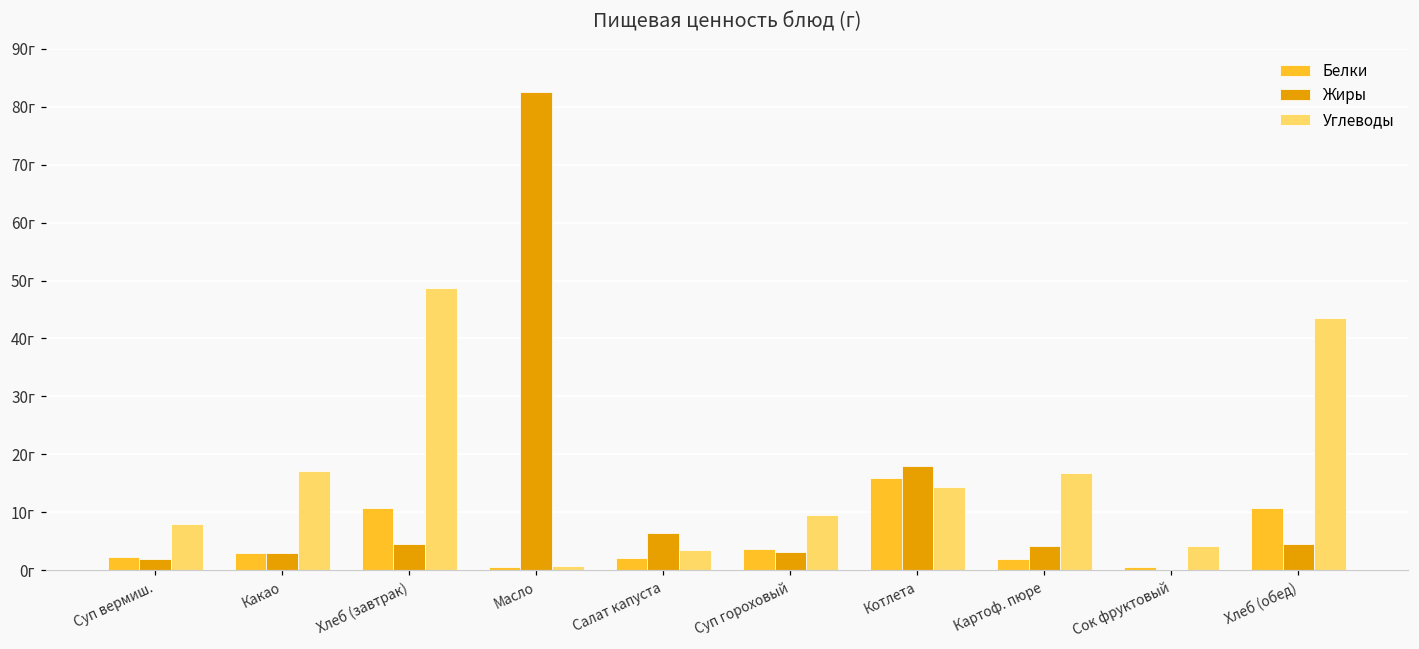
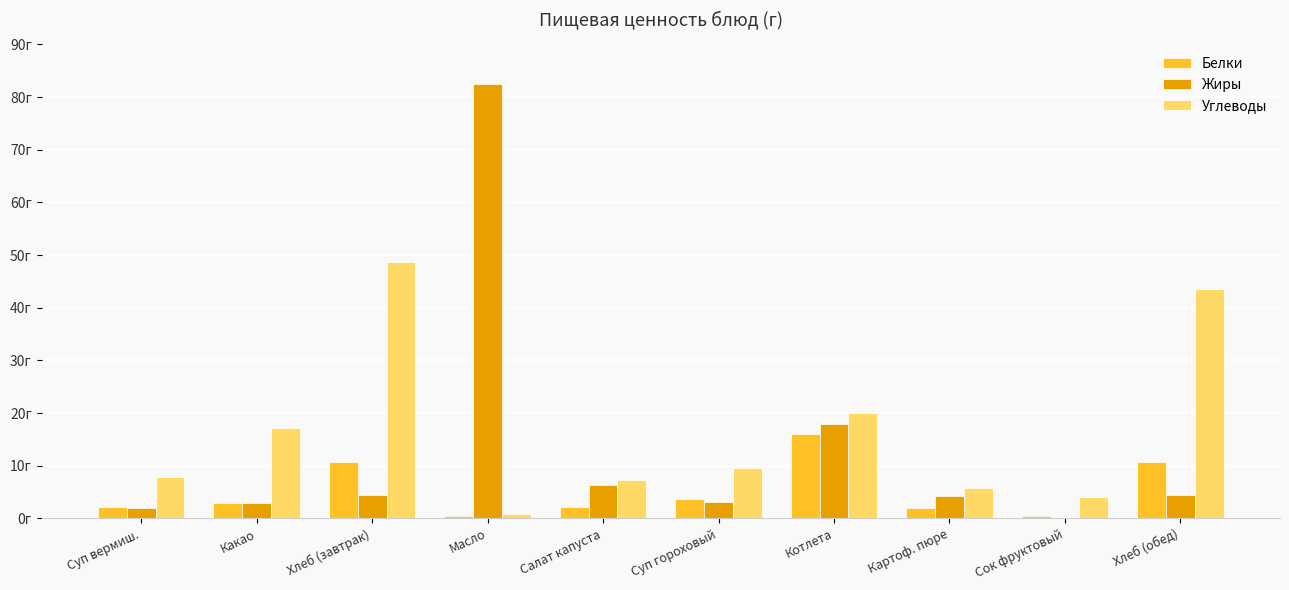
Углеводы, Салат капуста: 4г -> 7г
Углеводы, Котлета: 14г -> 20г
Углеводы, Картоф. пюре: 17г -> 6г
